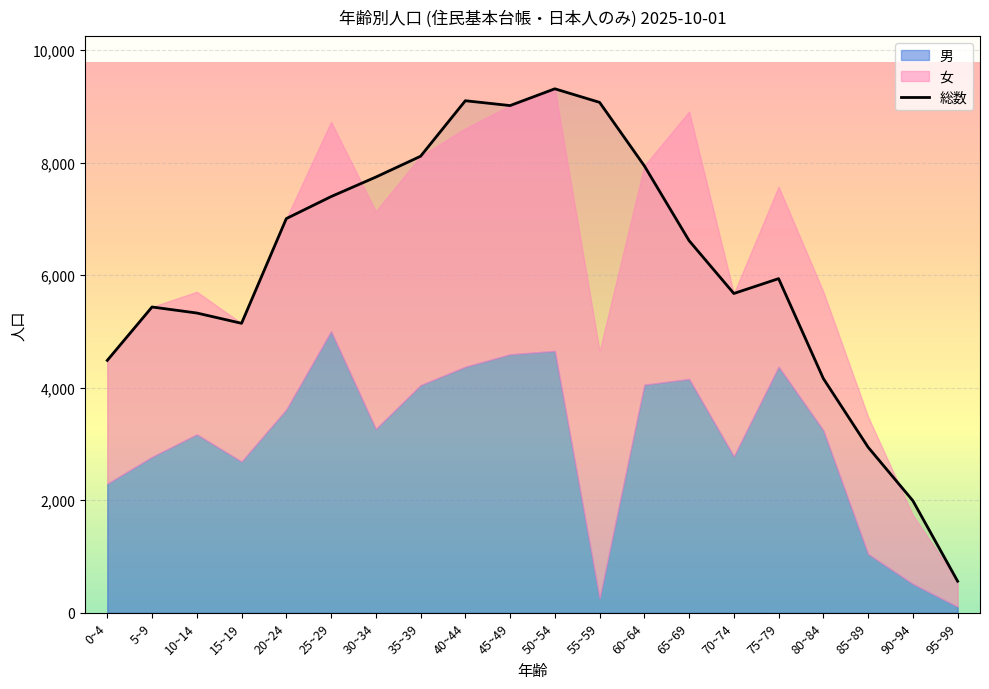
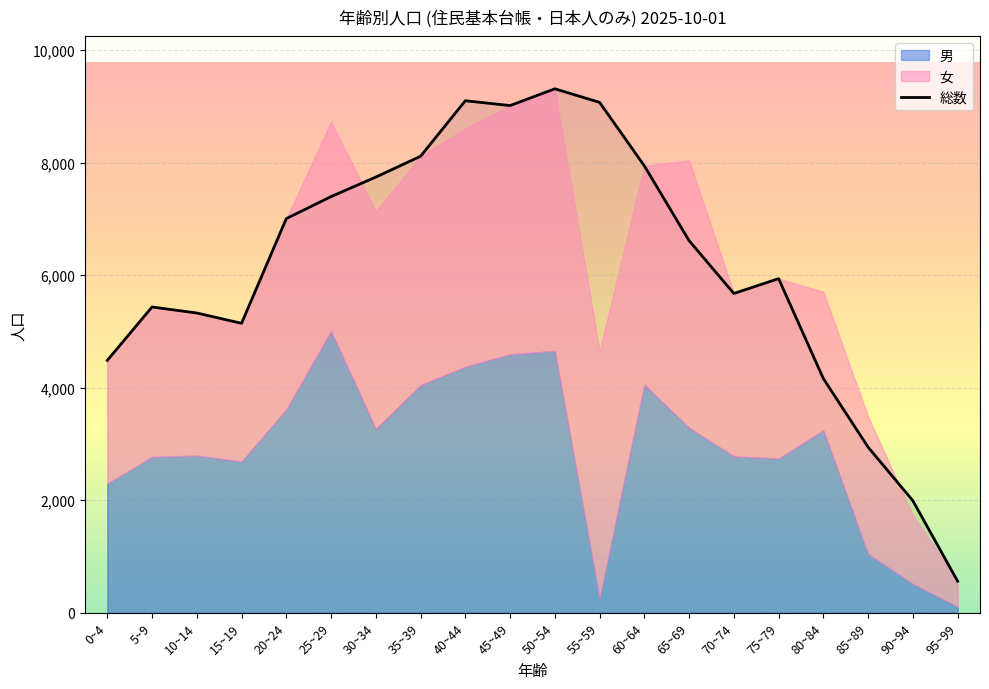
男, 10~14: 3,200 -> 2,800
男, 65~69: 4,200 -> 3,300
男, 75~79: 4,400 -> 2,700
